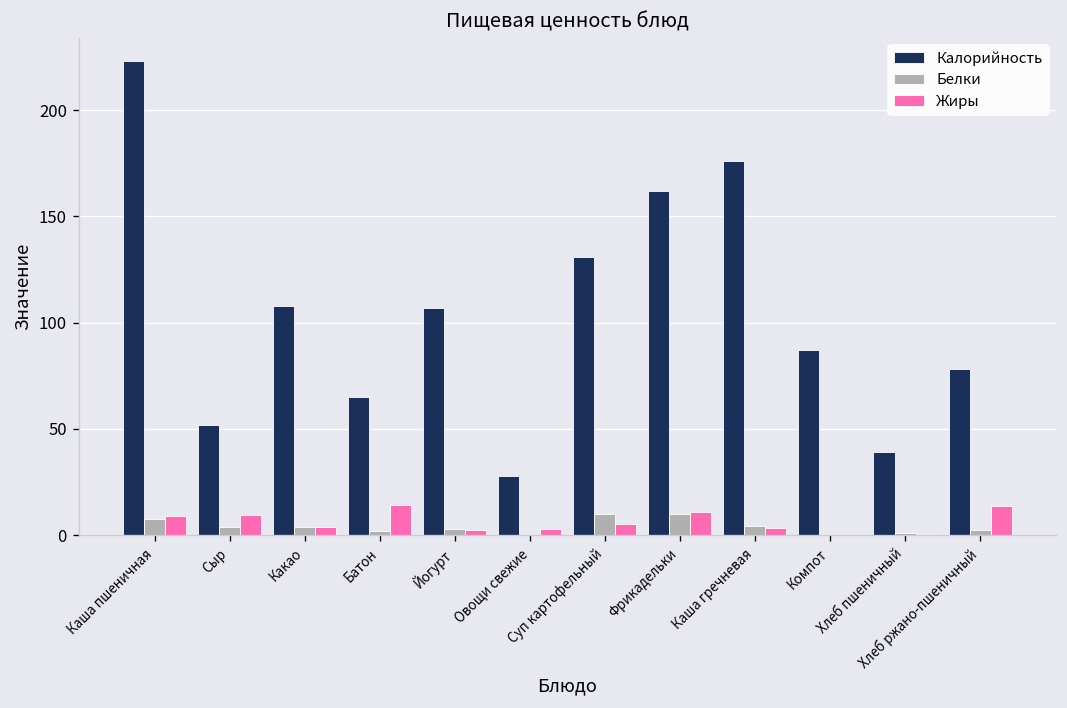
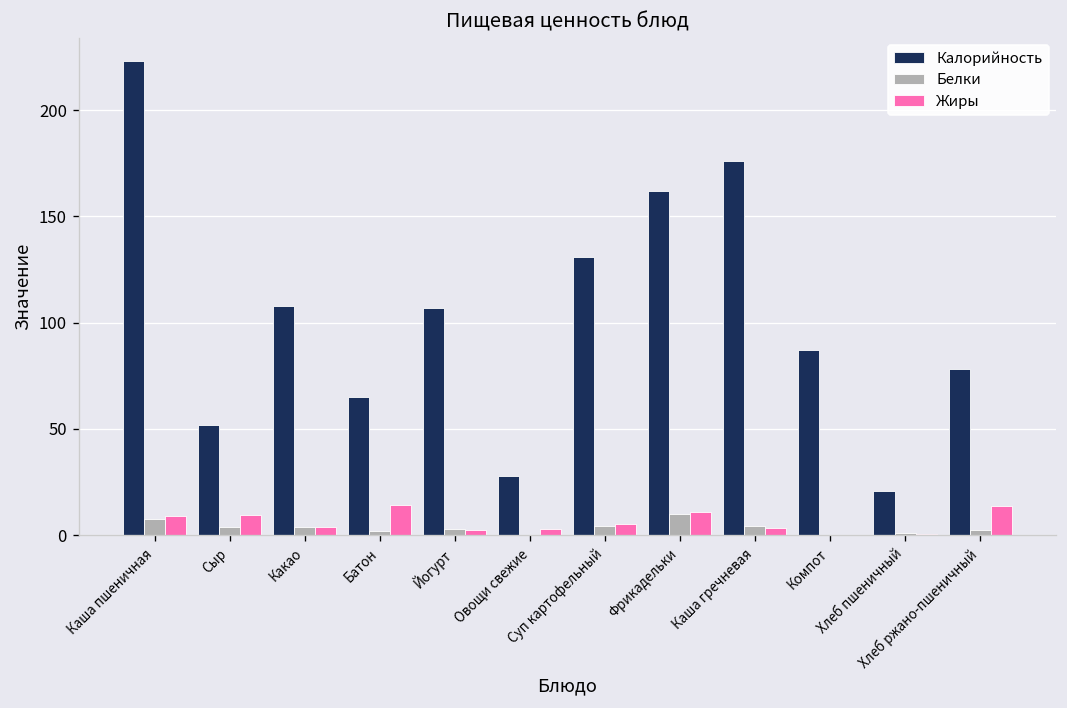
Белки, Суп картофельный: 10 -> 4
Калорийность, Хлеб пшеничный: 39 -> 21
